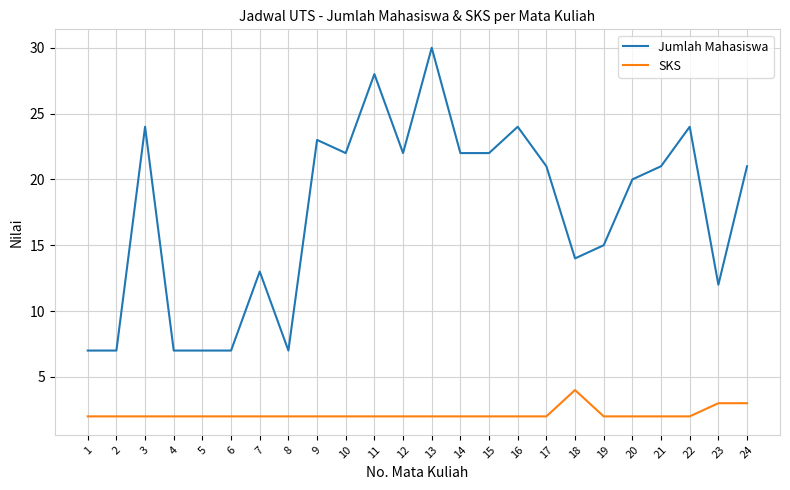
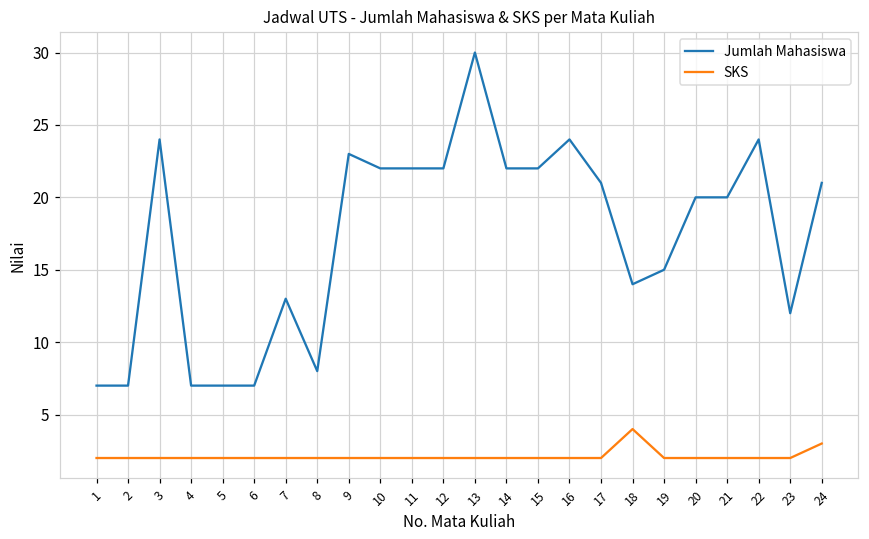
Jumlah Mahasiswa, 8: 7 -> 8
Jumlah Mahasiswa, 11: 28 -> 22
Jumlah Mahasiswa, 21: 21 -> 20
SKS, 23: 3 -> 2
